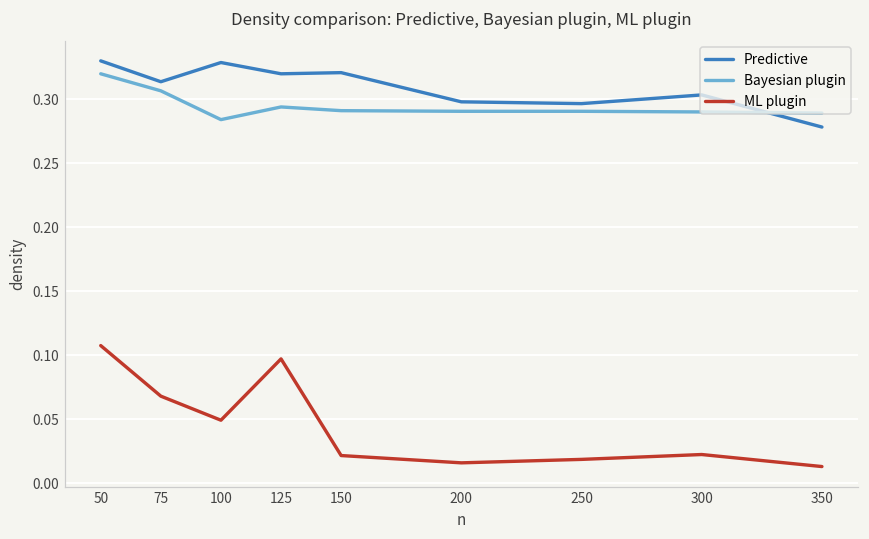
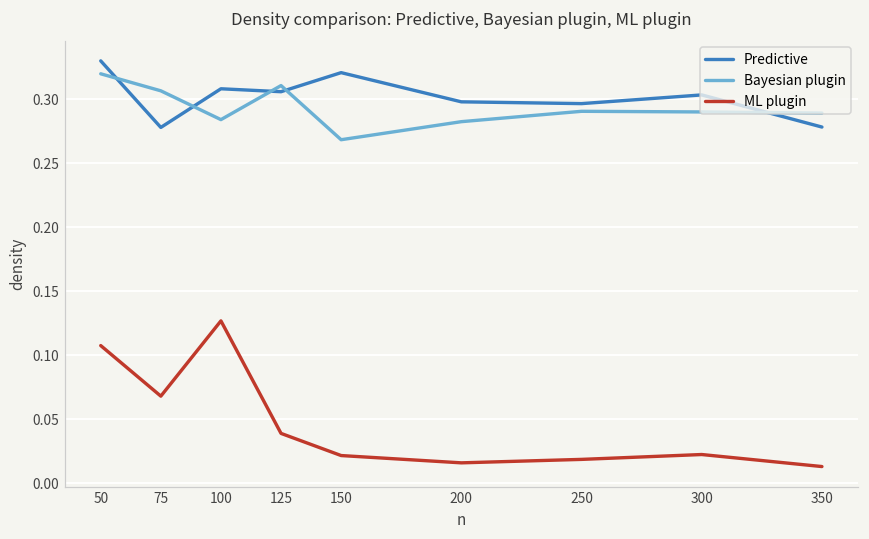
Predictive, 75: 0.314 -> 0.278
Predictive, 100: 0.329 -> 0.308
ML plugin, 100: 0.049 -> 0.127
Predictive, 125: 0.320 -> 0.306
Bayesian plugin, 125: 0.294 -> 0.311
ML plugin, 125: 0.097 -> 0.039
Bayesian plugin, 150: 0.291 -> 0.269
Bayesian plugin, 200: 0.291 -> 0.283
